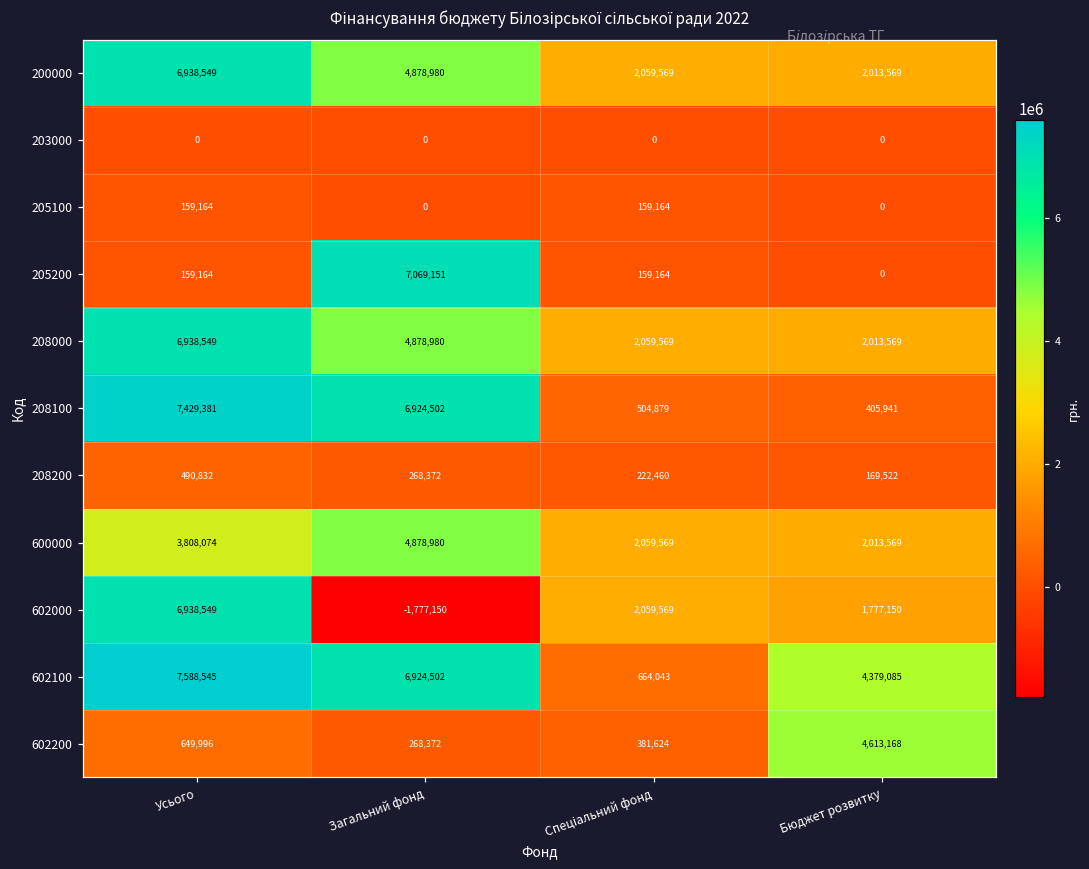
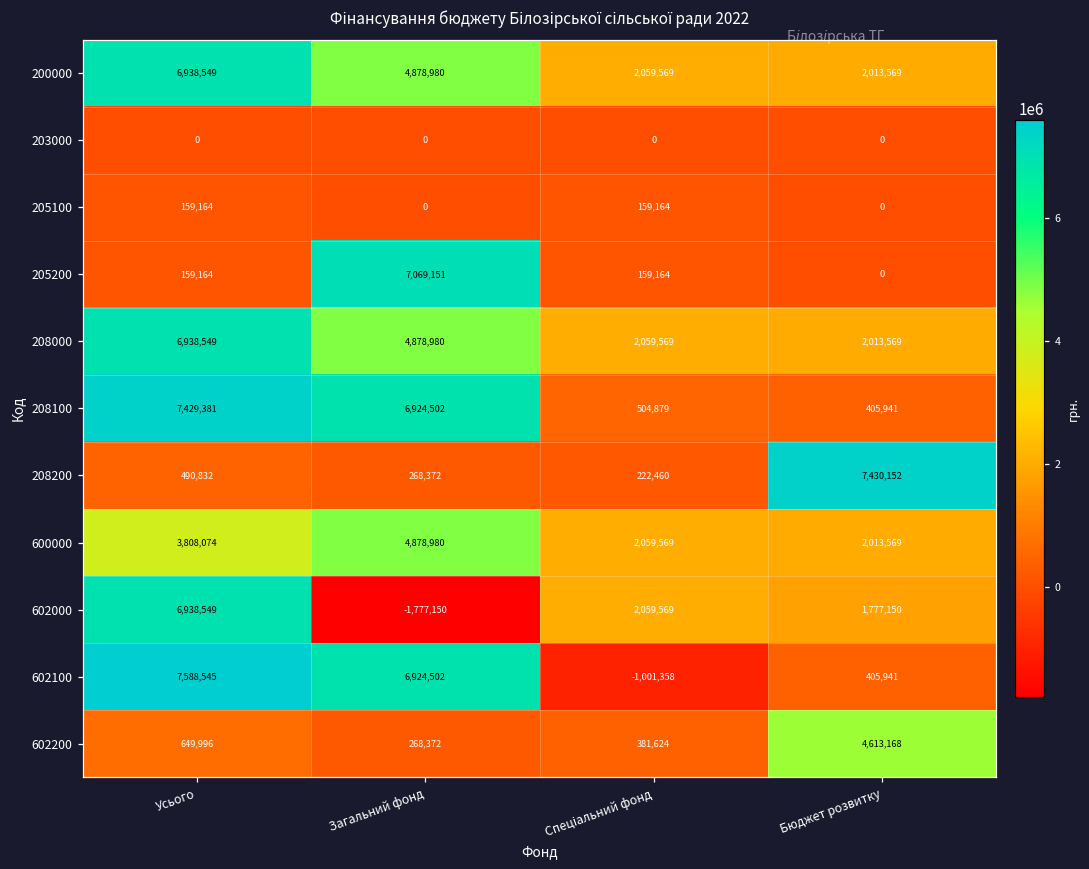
208200, Бюджет розвитку: 169,522 -> 7,430,152
602100, Спеціальний фонд: 664,043 -> -1,001,358
602100, Бюджет розвитку: 4,379,085 -> 405,941
